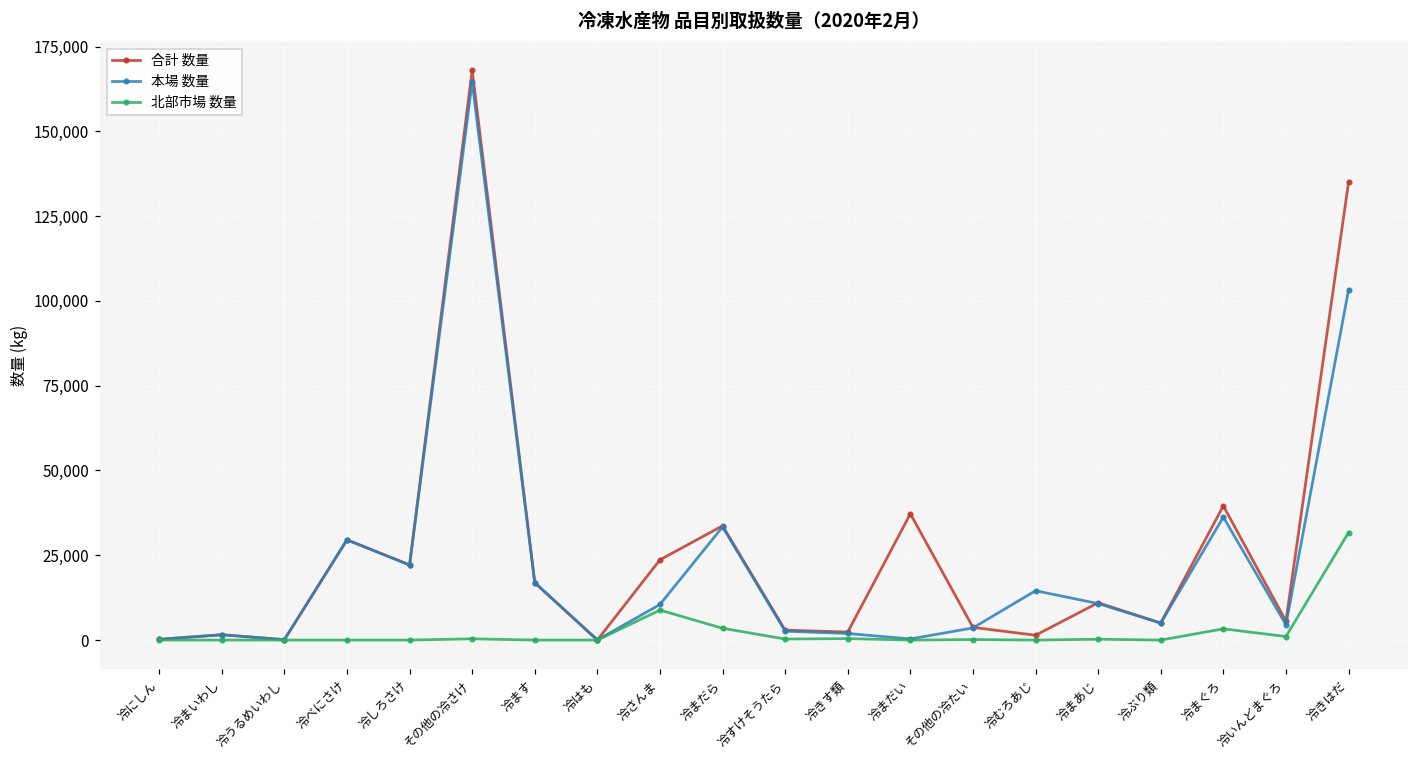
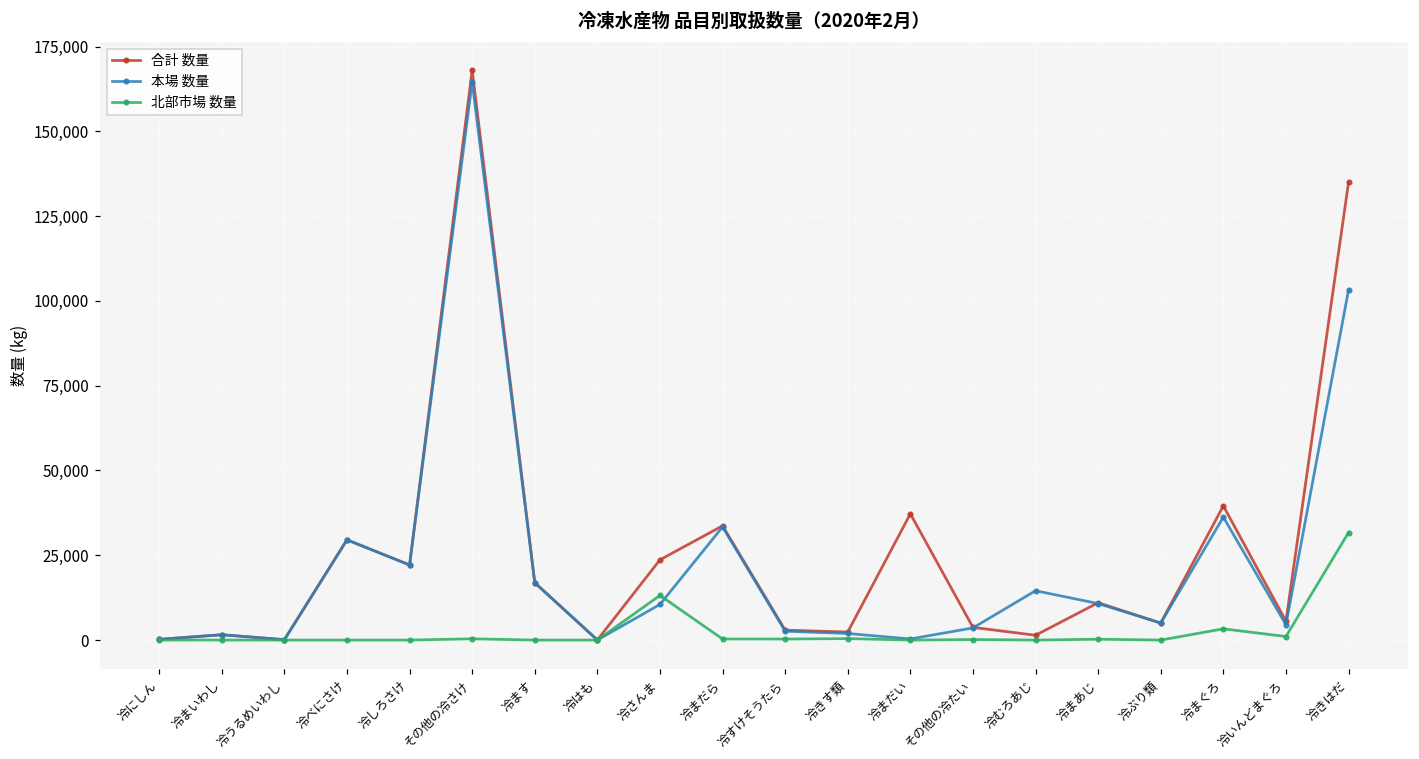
北部市場 数量, 冷さんま: 9,000 -> 13,000
北部市場 数量, 冷まだら: 3,000 -> 0
